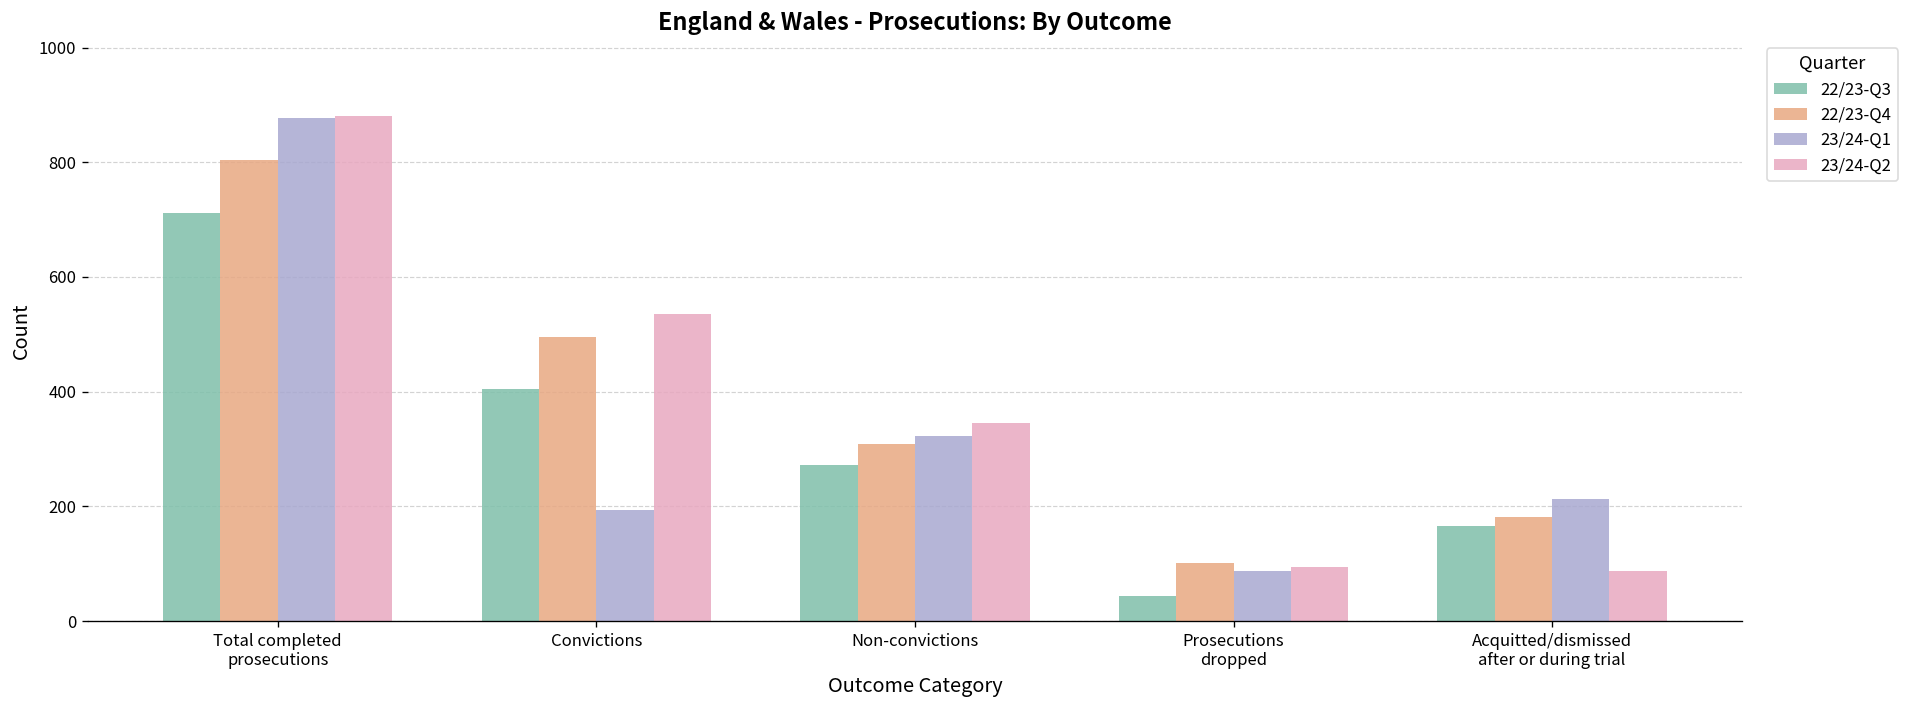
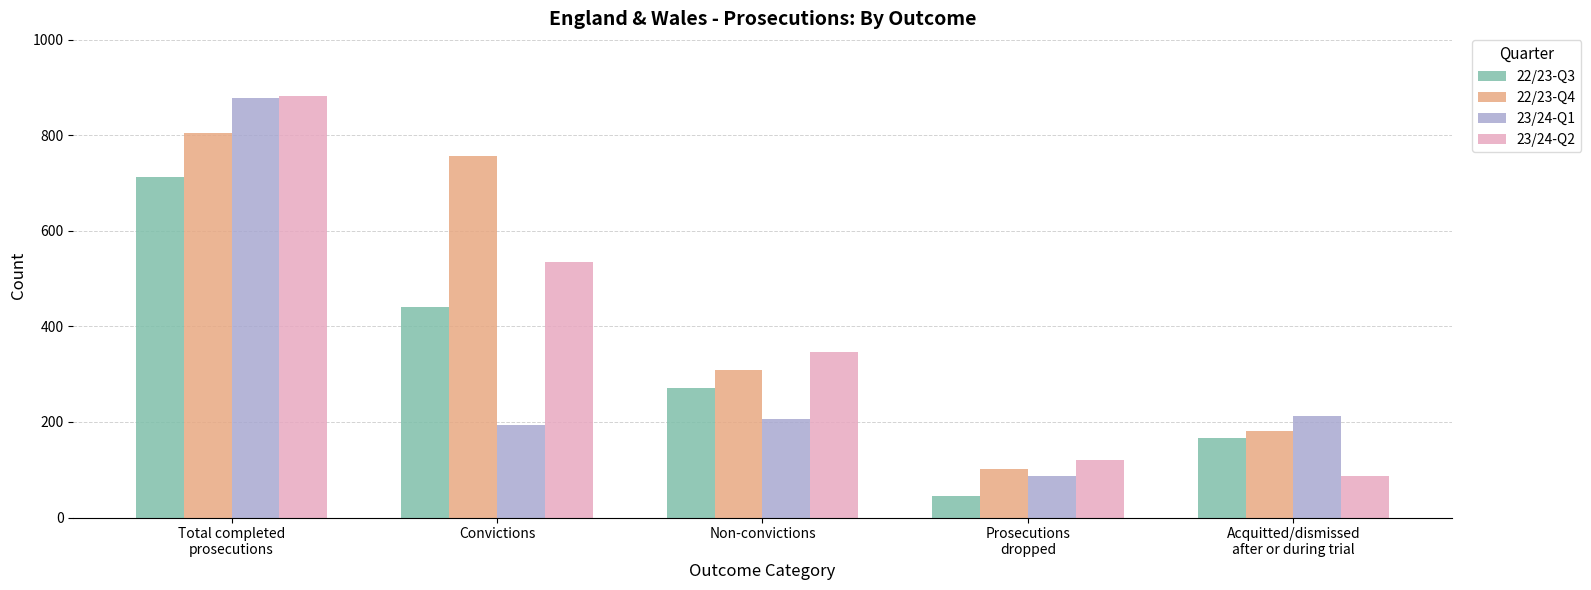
22/23-Q3, Convictions: 400 -> 440
22/23-Q4, Convictions: 500 -> 760
23/24-Q1, Non-convictions: 320 -> 210
23/24-Q2, Prosecutions dropped: 90 -> 120
